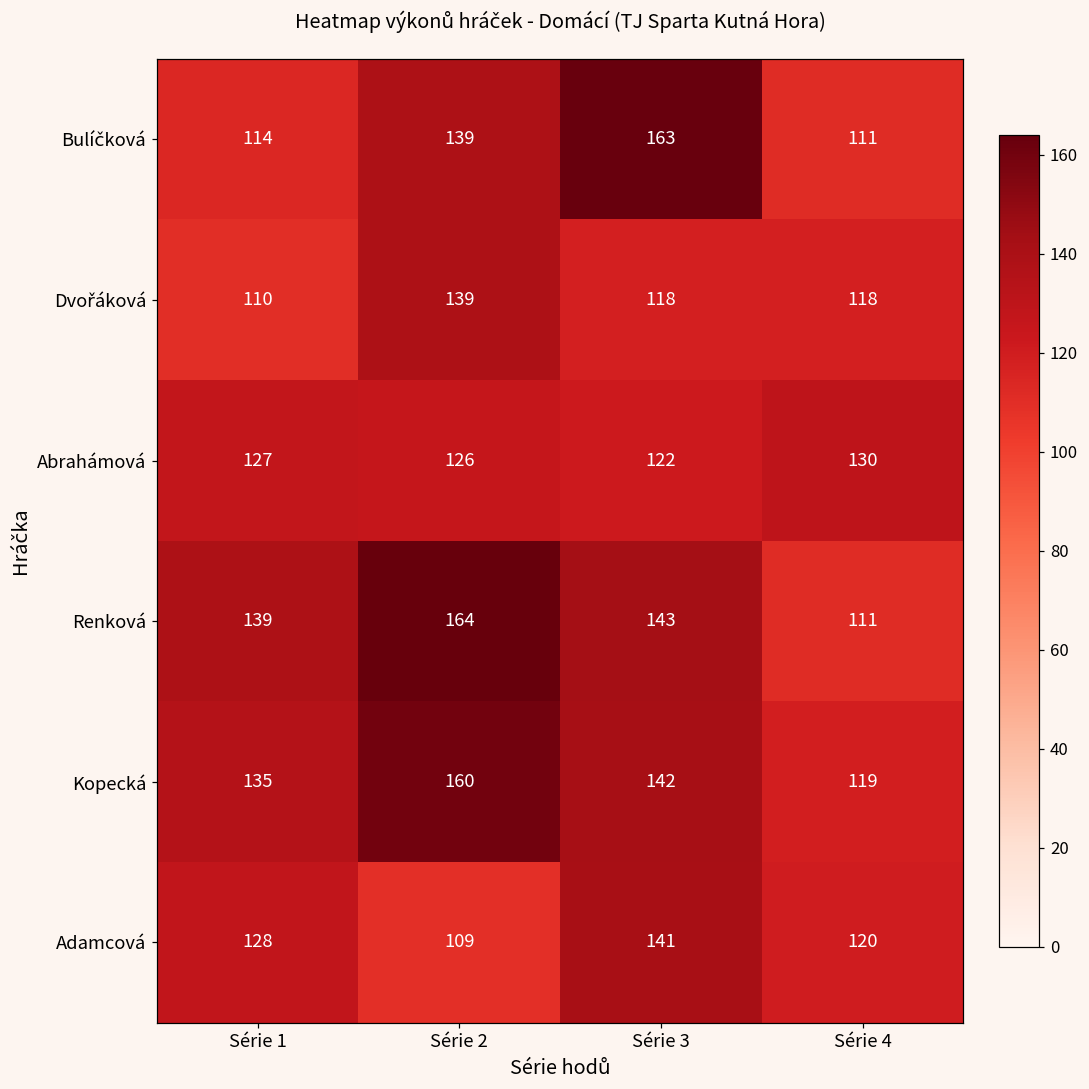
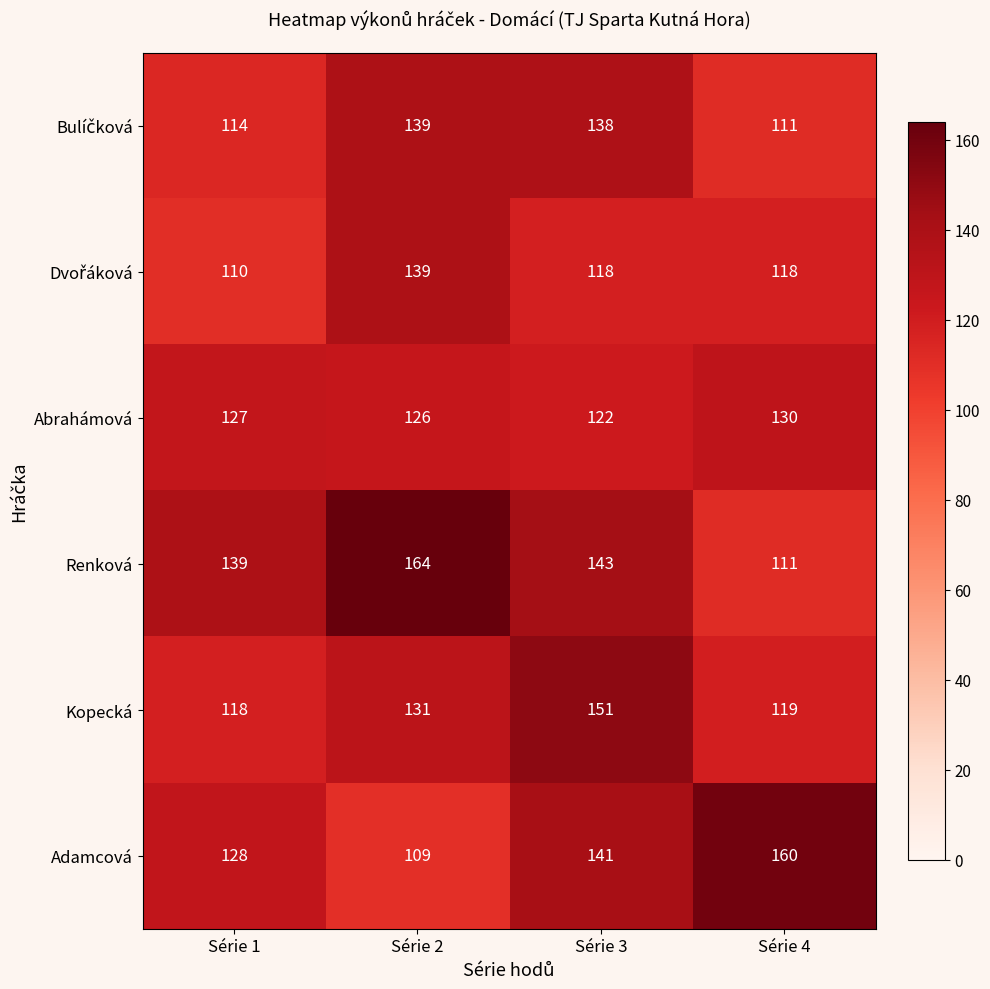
Bulíčková, Série 3: 163 -> 138
Kopecká, Série 1: 135 -> 118
Kopecká, Série 2: 160 -> 131
Kopecká, Série 3: 142 -> 151
Adamcová, Série 4: 120 -> 160
